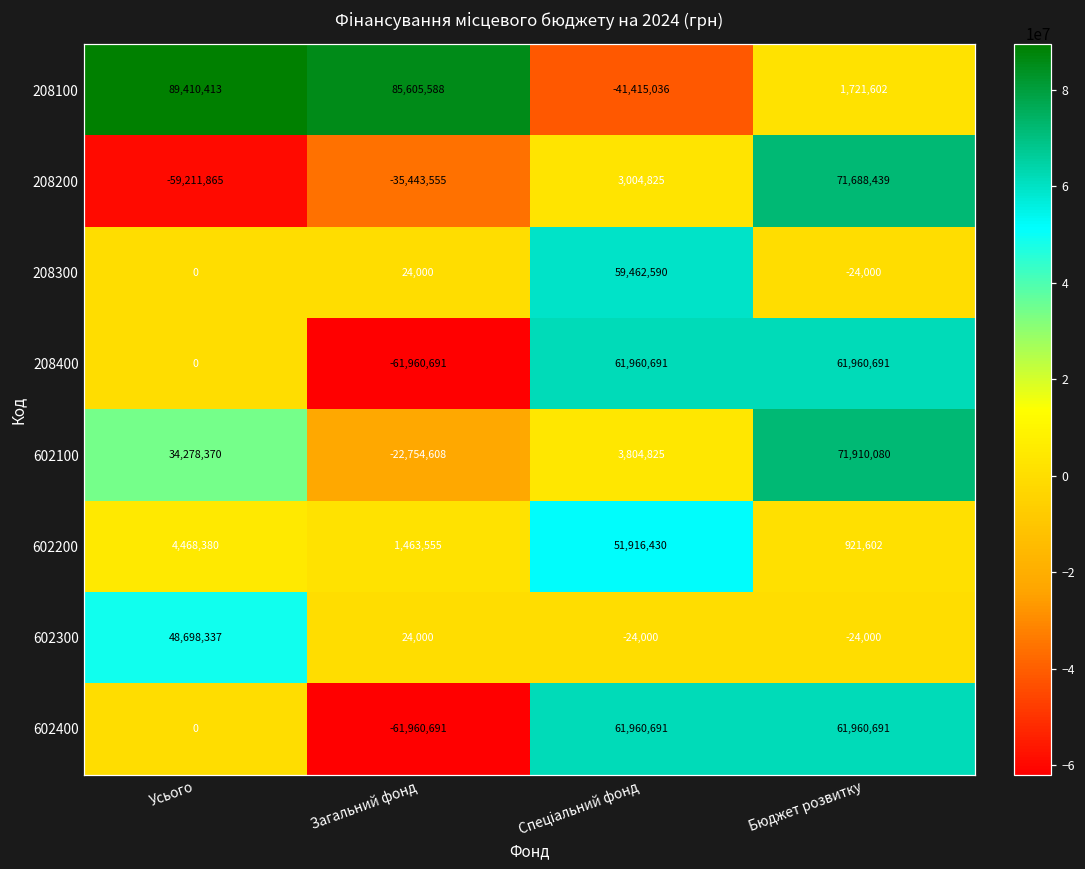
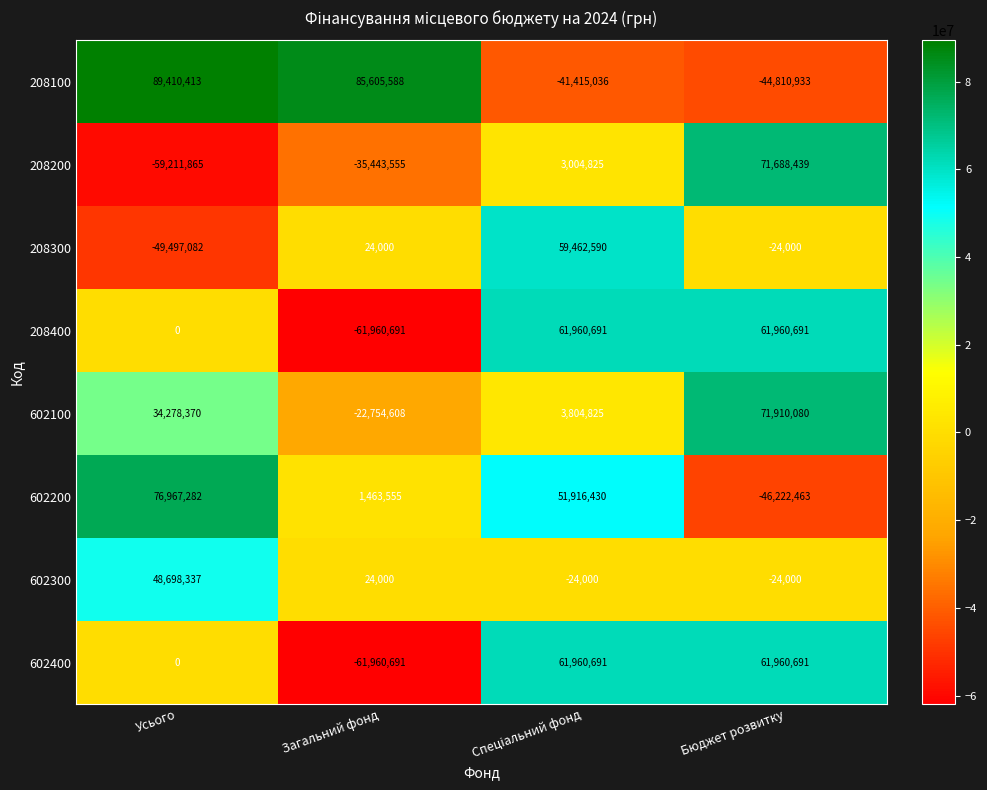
208100, Бюджет розвитку: 1,721,602 -> -44,810,933
208300, Усього: 0 -> -49,497,082
602200, Усього: 4,468,380 -> 76,967,282
602200, Бюджет розвитку: 921,602 -> -46,222,463
